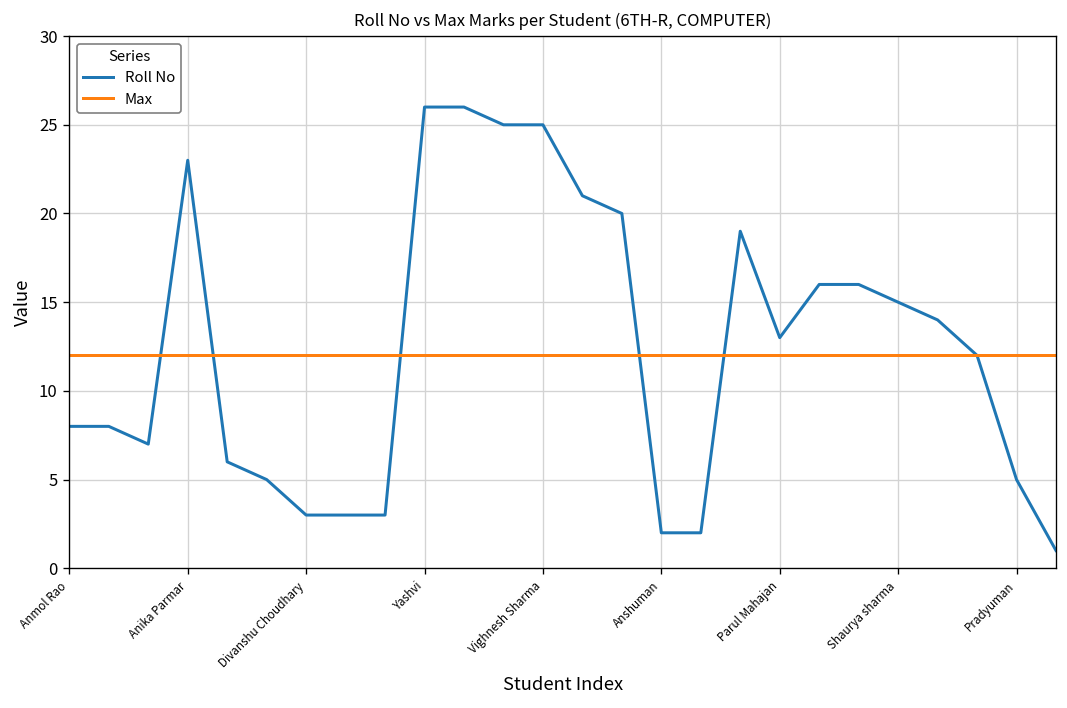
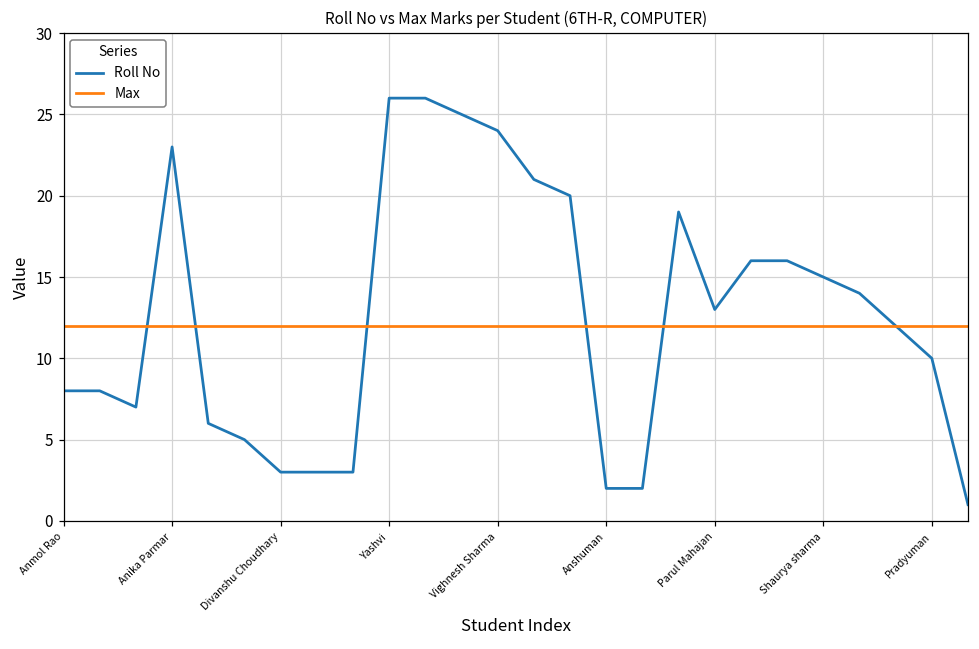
Roll No, Vighnesh Sharma: 25 -> 24
Roll No, Pradyuman: 5 -> 10
